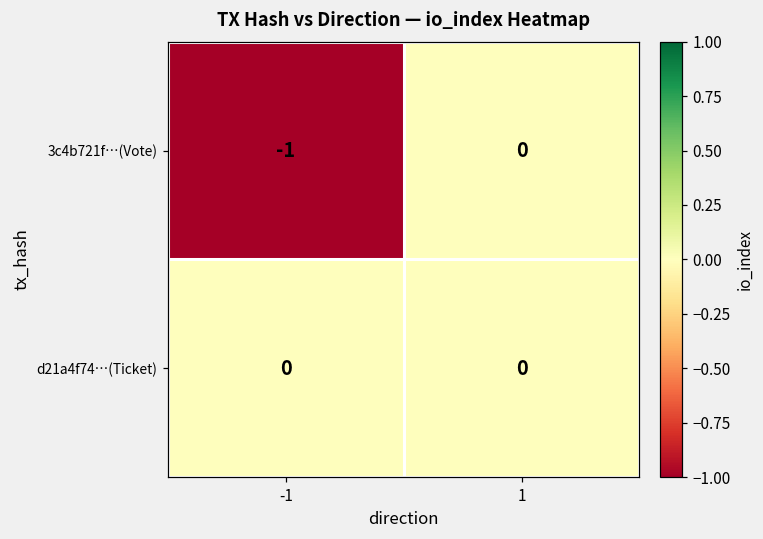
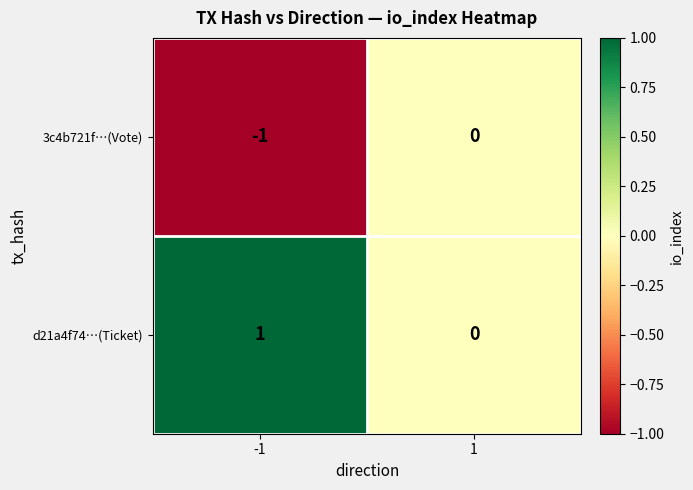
d21a4f74…(Ticket), -1: 0 -> 1
